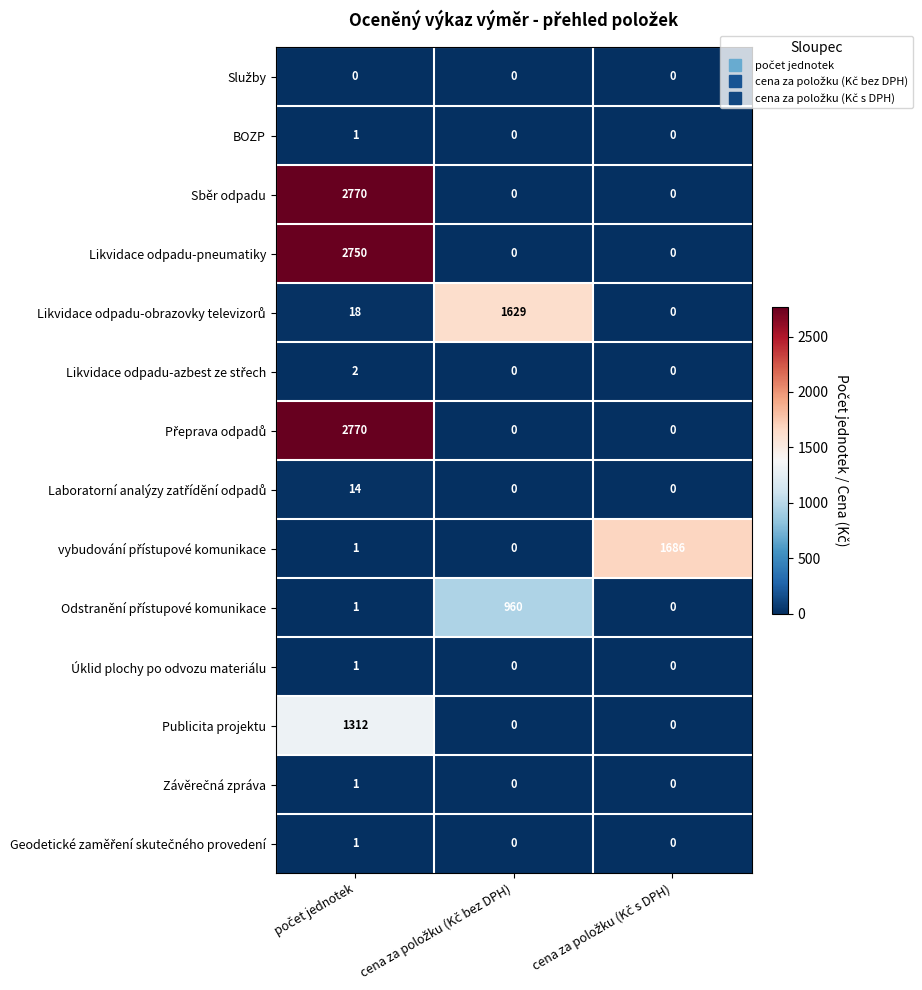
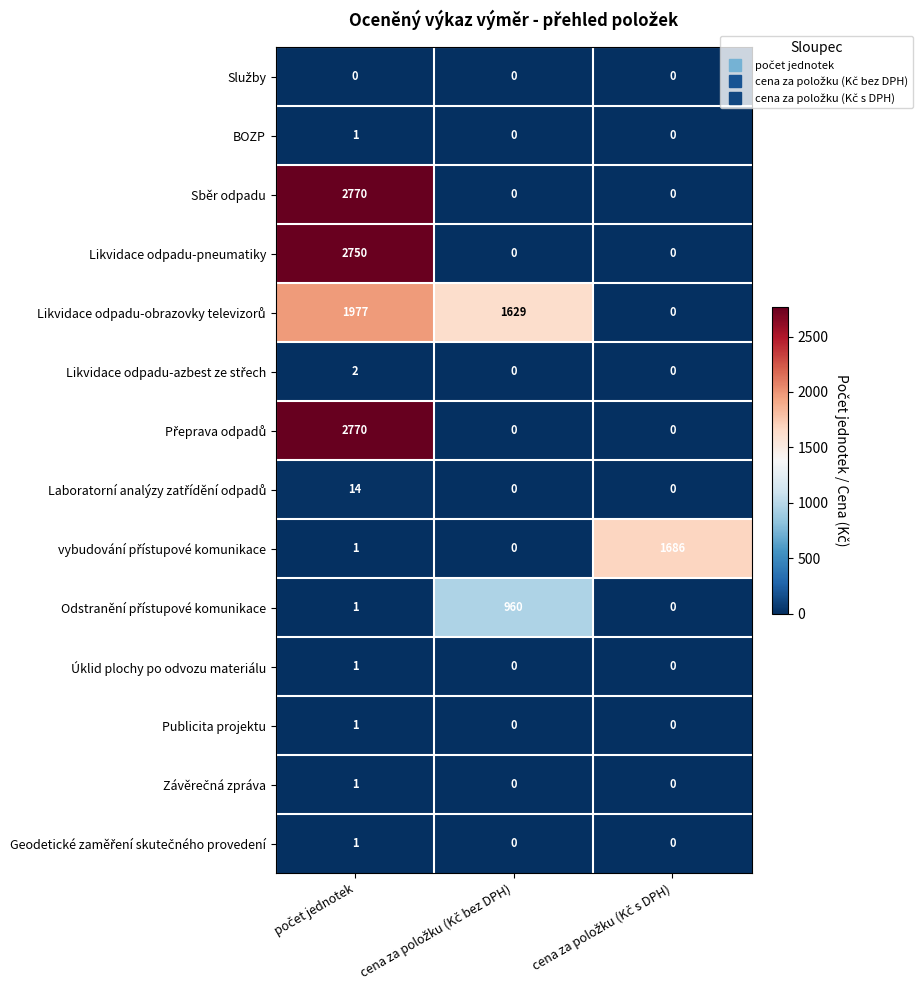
Likvidace odpadu-obrazovky televizorů, počet jednotek: 18 -> 1977
Publicita projektu, počet jednotek: 1312 -> 1
